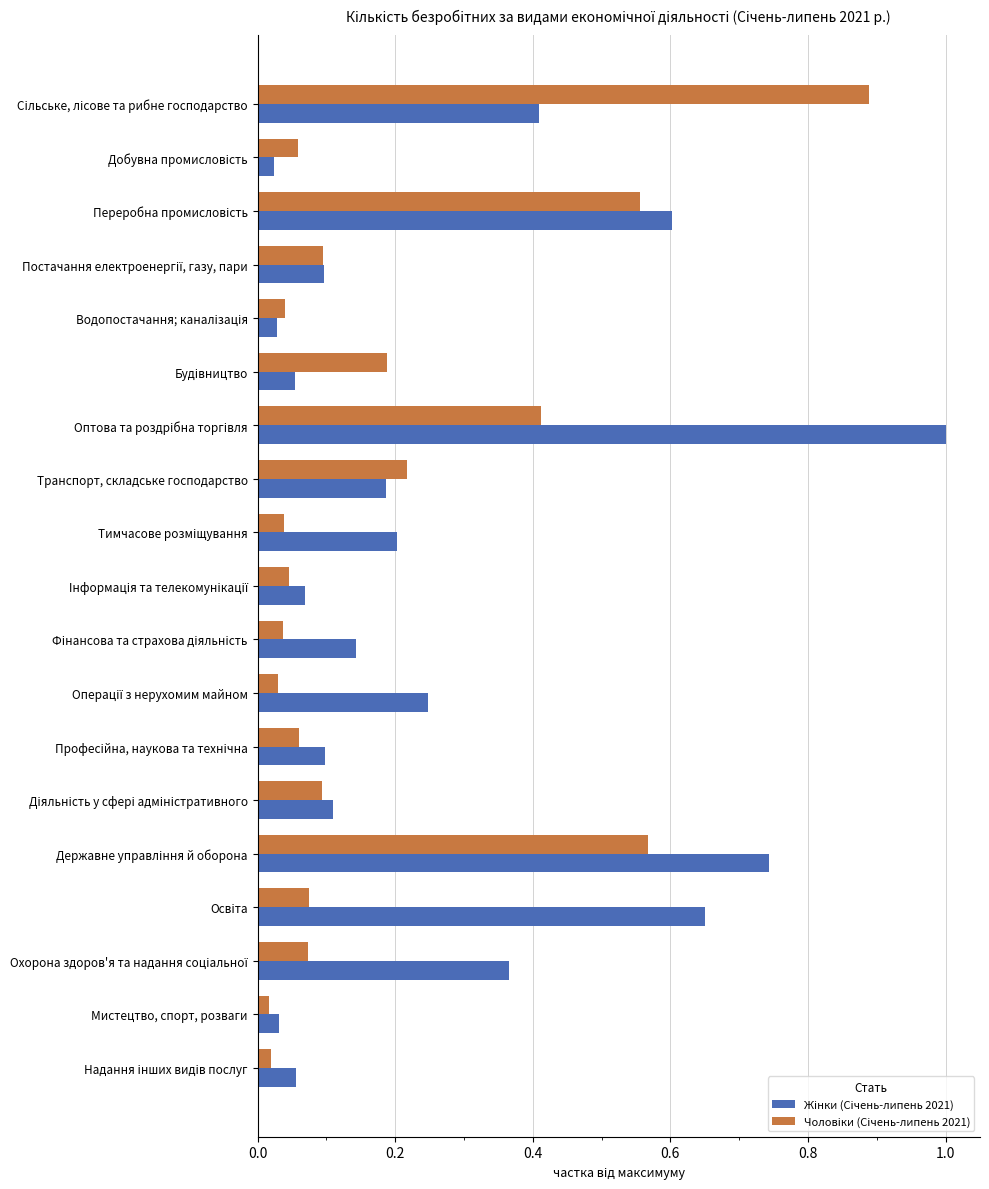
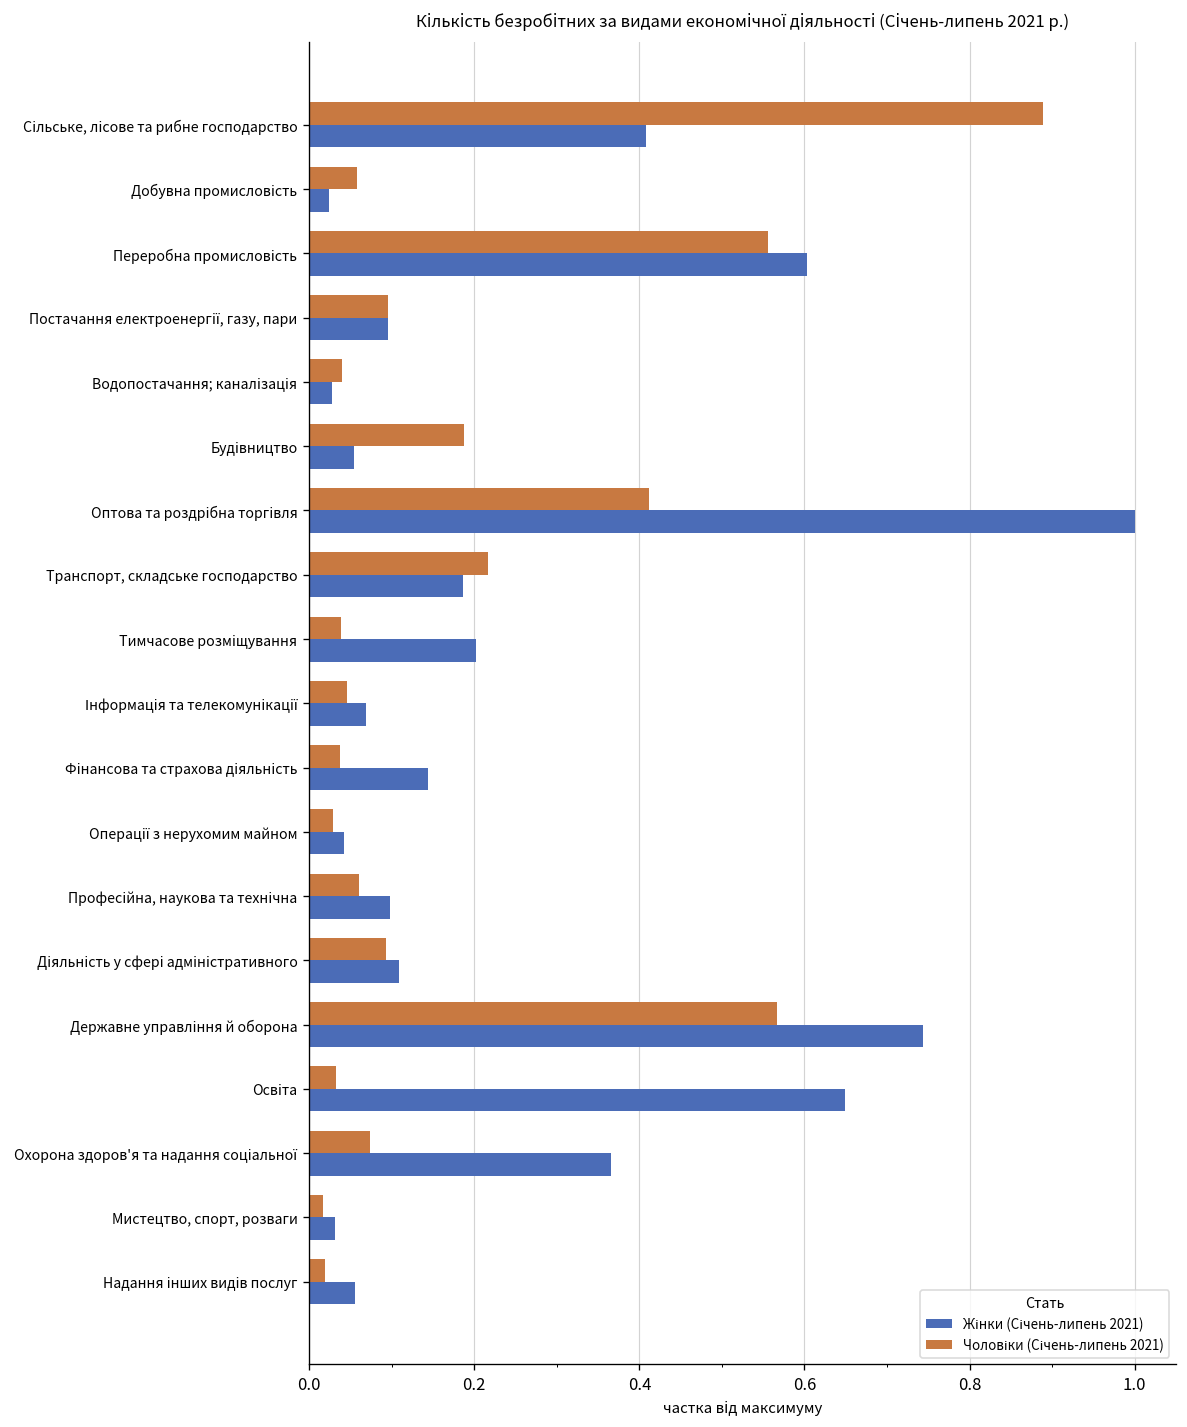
Жінки (Січень-липень 2021), Операції з нерухомим майном: 0.25 -> 0.04
Чоловіки (Січень-липень 2021), Освіта: 0.07 -> 0.03
